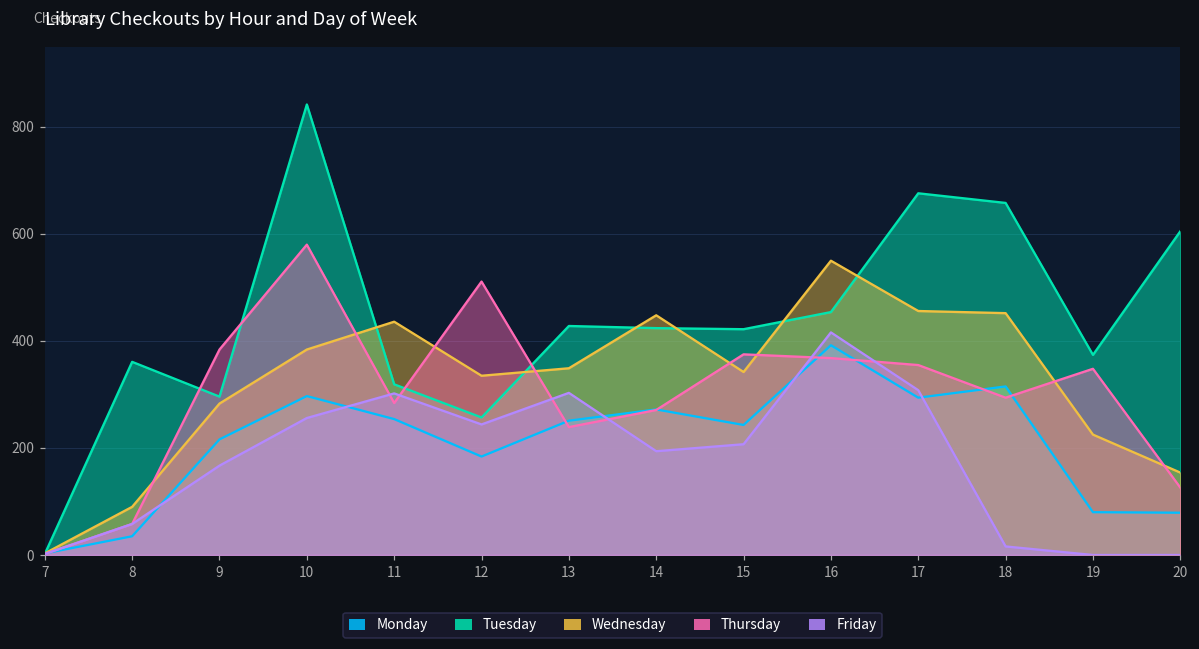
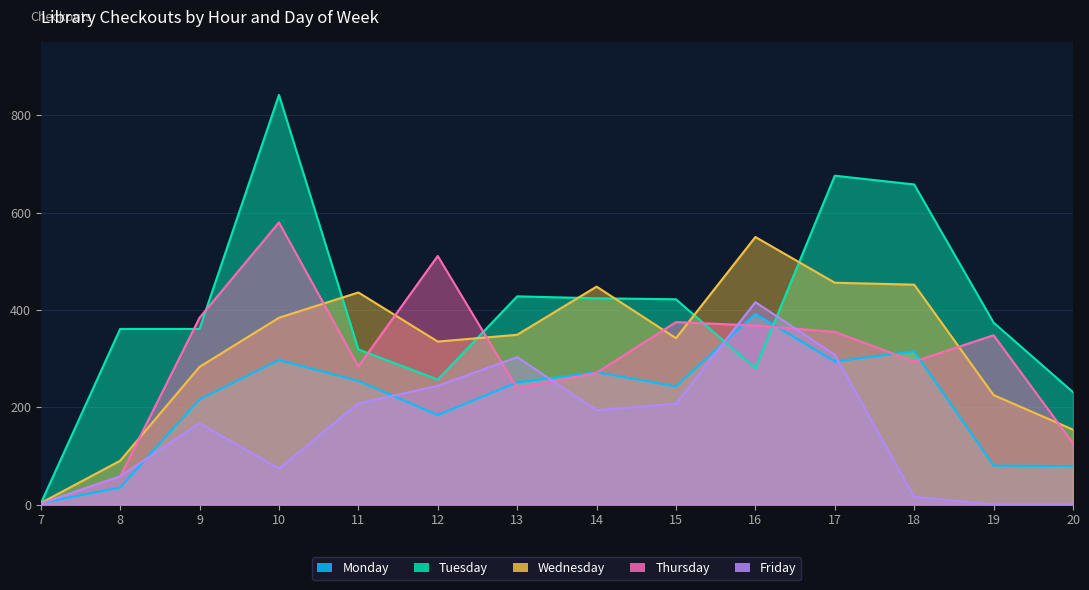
Tuesday, 9: 300 -> 360
Friday, 10: 260 -> 70
Friday, 11: 300 -> 210
Tuesday, 16: 450 -> 280
Tuesday, 20: 610 -> 230
